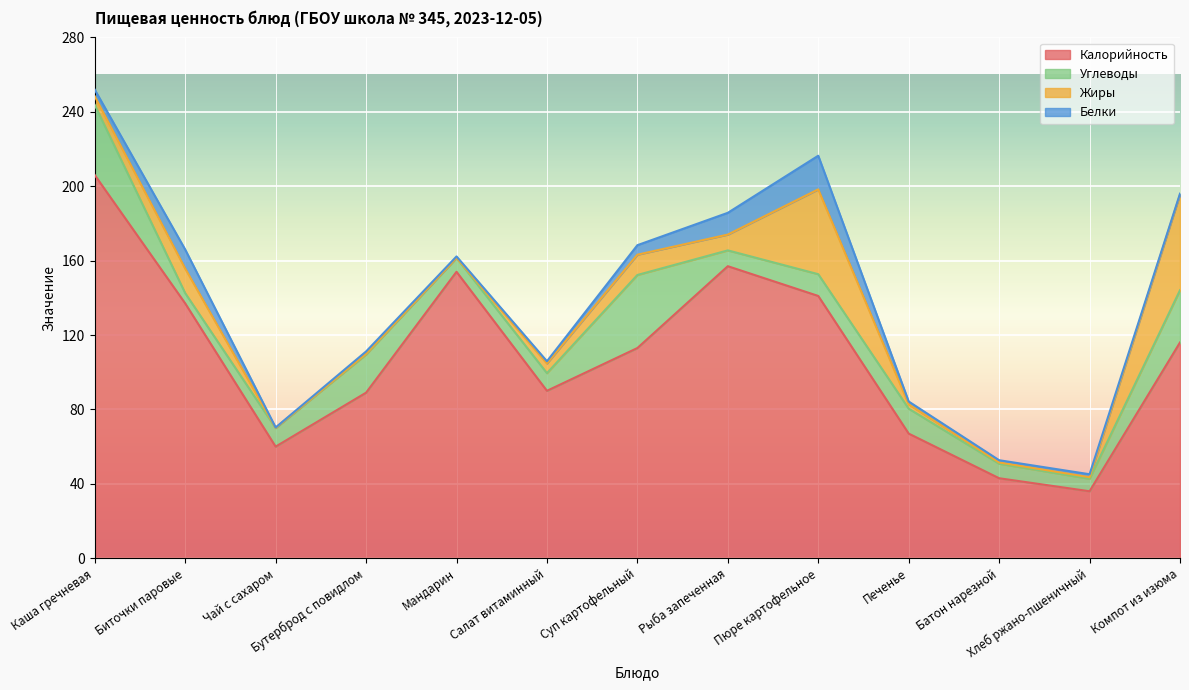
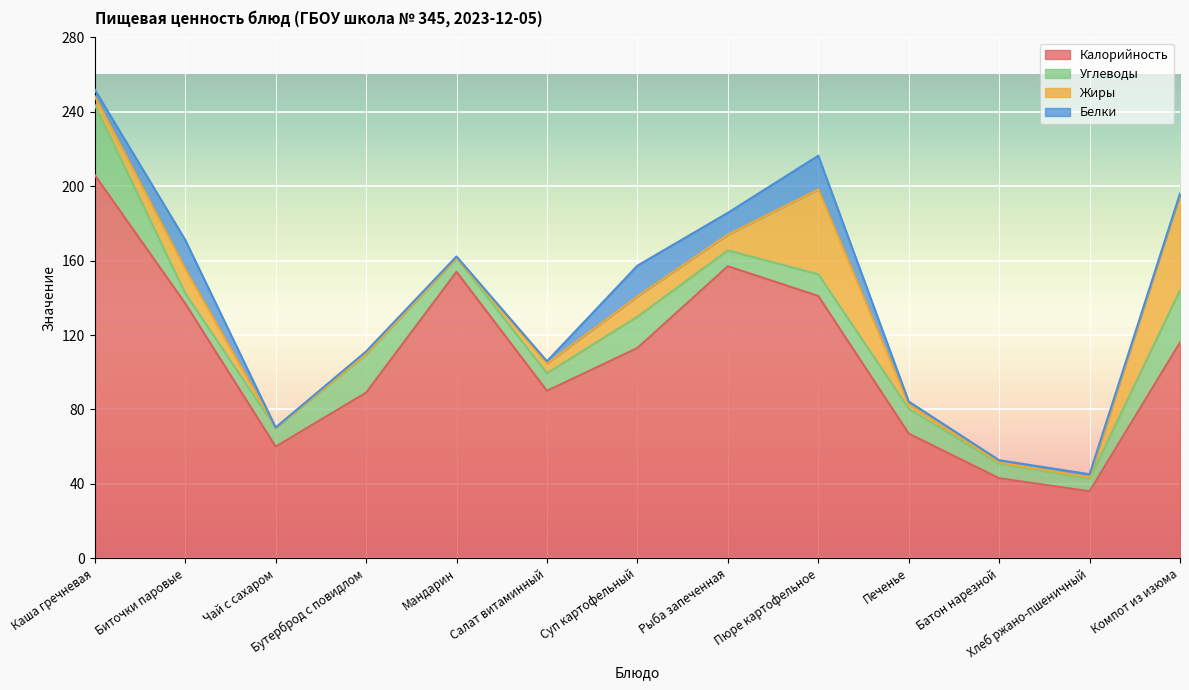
Белки, Биточки паровые: 10 -> 15
Углеводы, Суп картофельный: 39 -> 17
Белки, Суп картофельный: 5 -> 17
